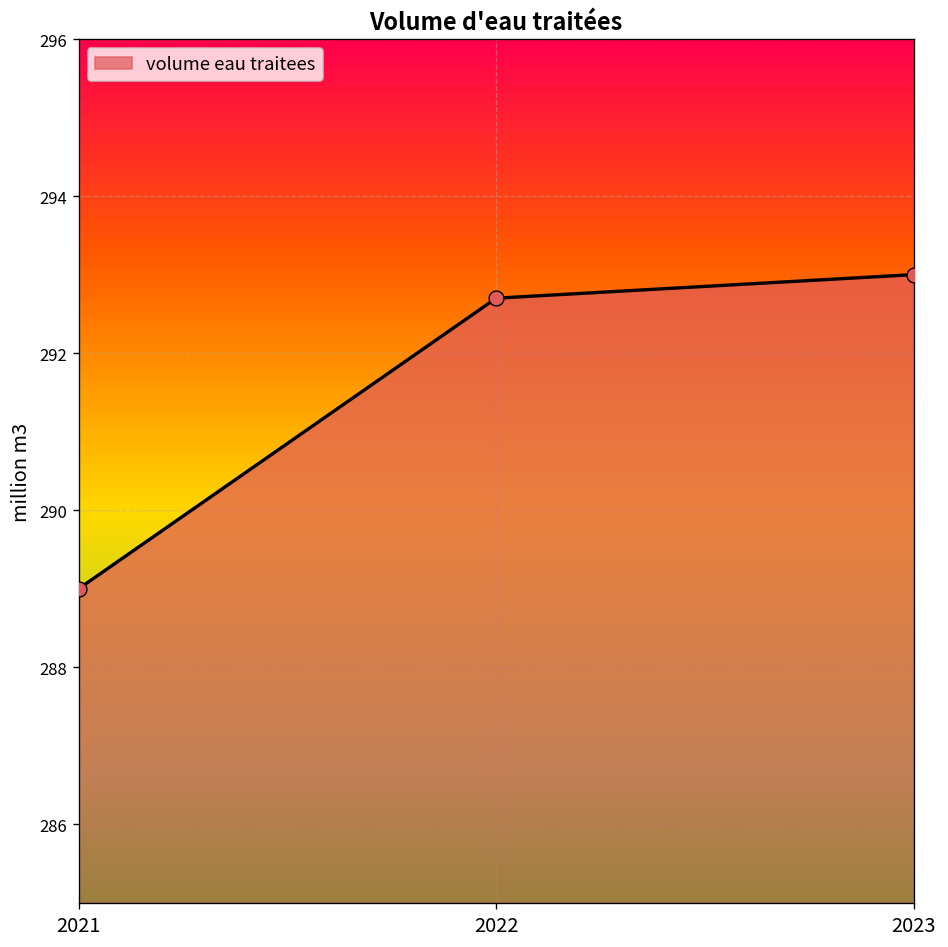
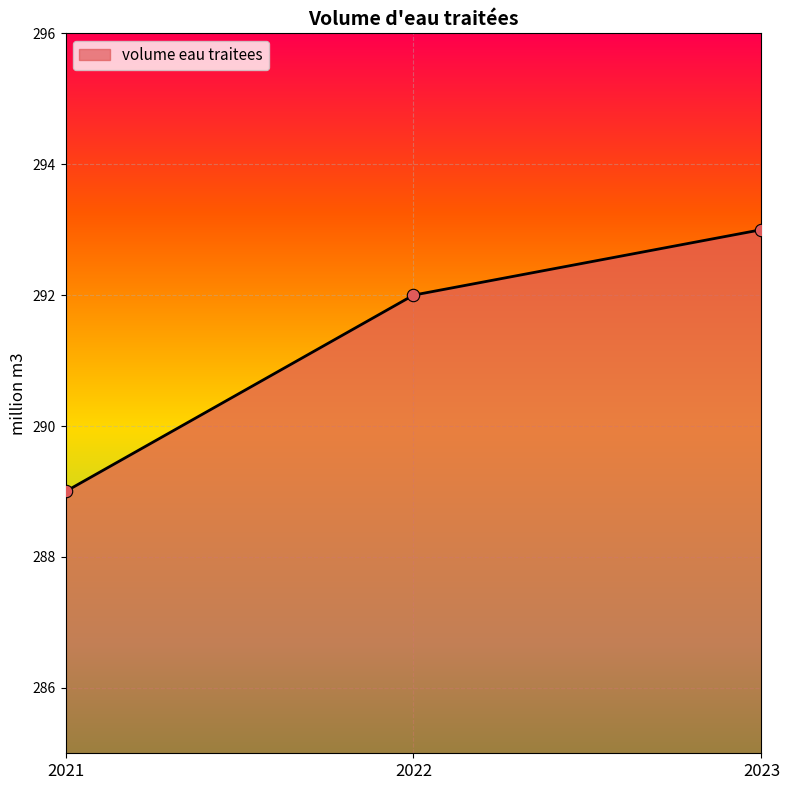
2022: 292.7 -> 292.0
